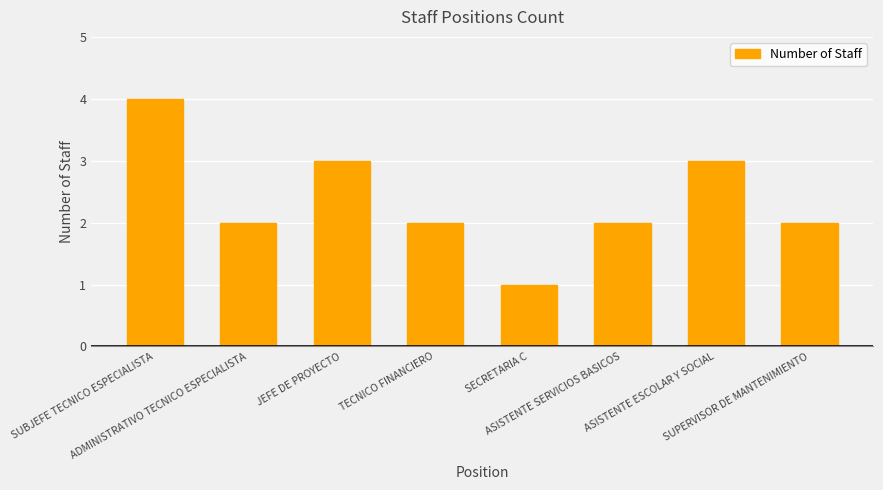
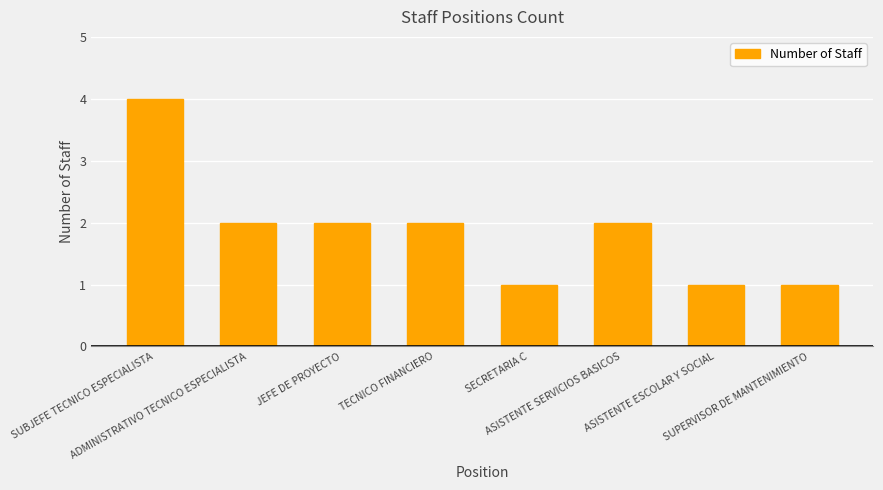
JEFE DE PROYECTO: 3 -> 2
ASISTENTE ESCOLAR Y SOCIAL: 3 -> 1
SUPERVISOR DE MANTENIMIENTO: 2 -> 1
